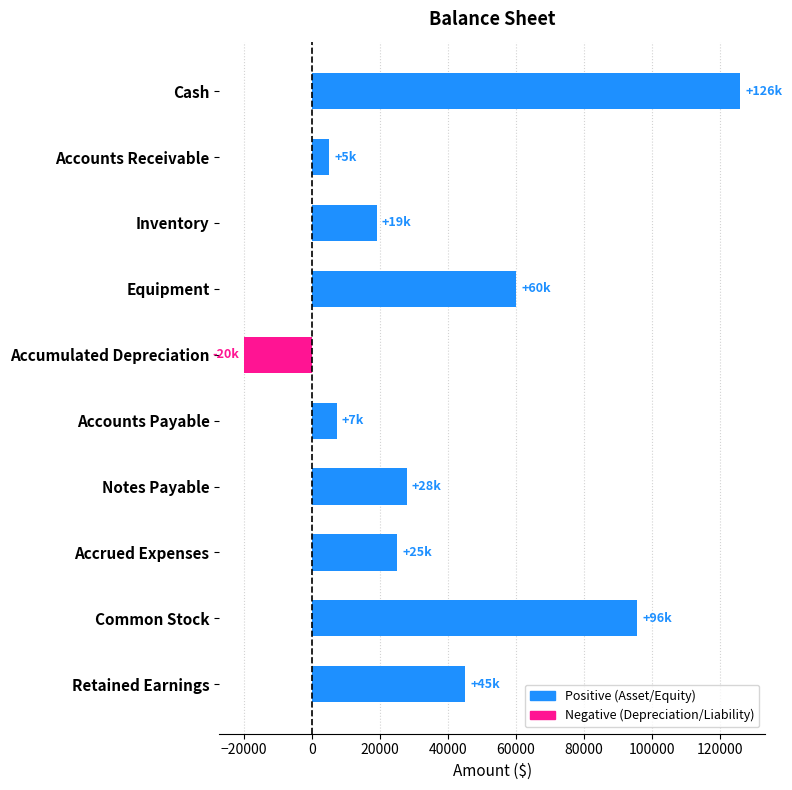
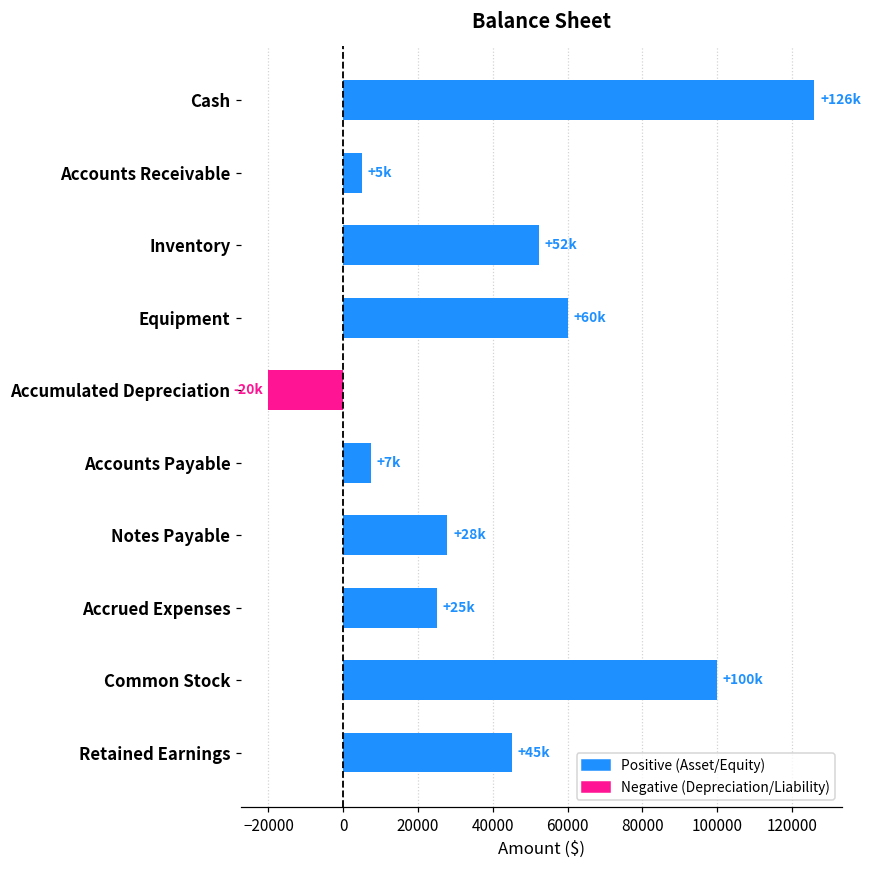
Inventory: +19k -> +52k
Common Stock: +96k -> +100k
